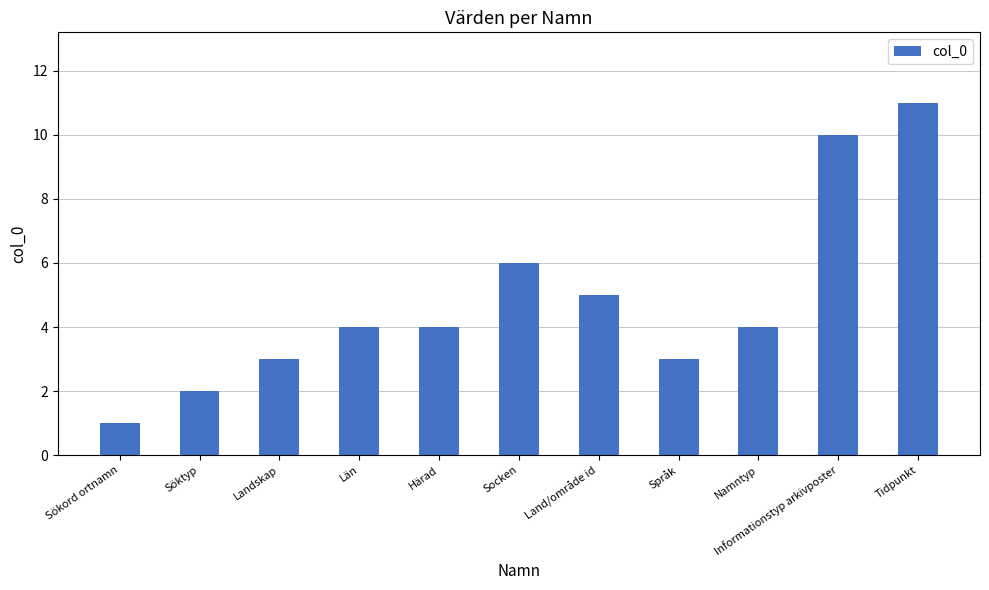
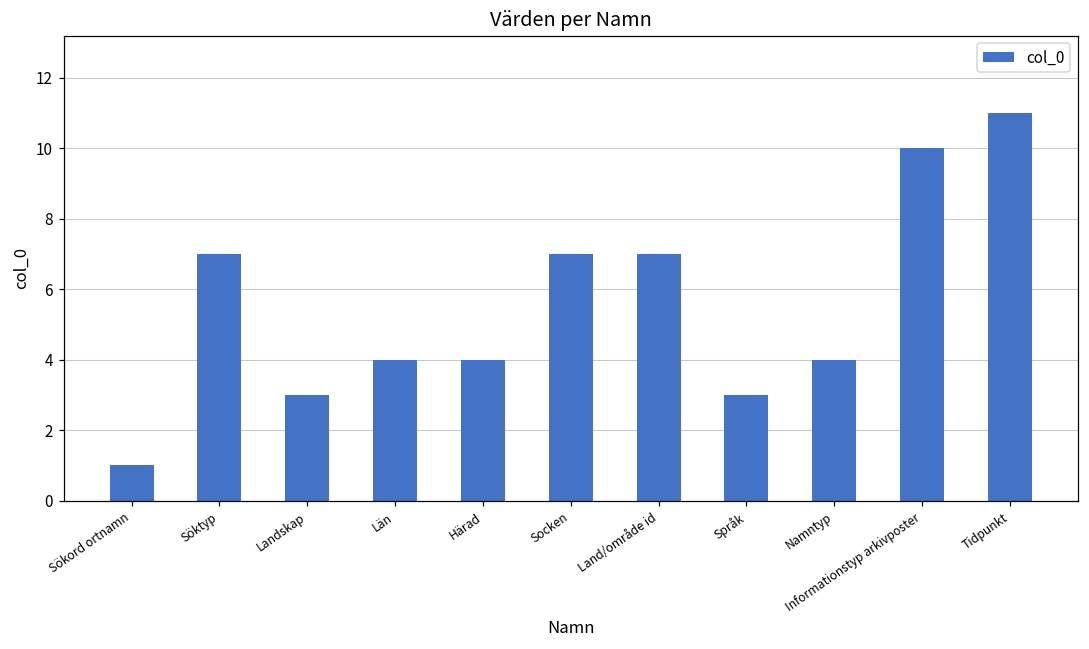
Söktyp: 2 -> 7
Socken: 6 -> 7
Land/område id: 5 -> 7
